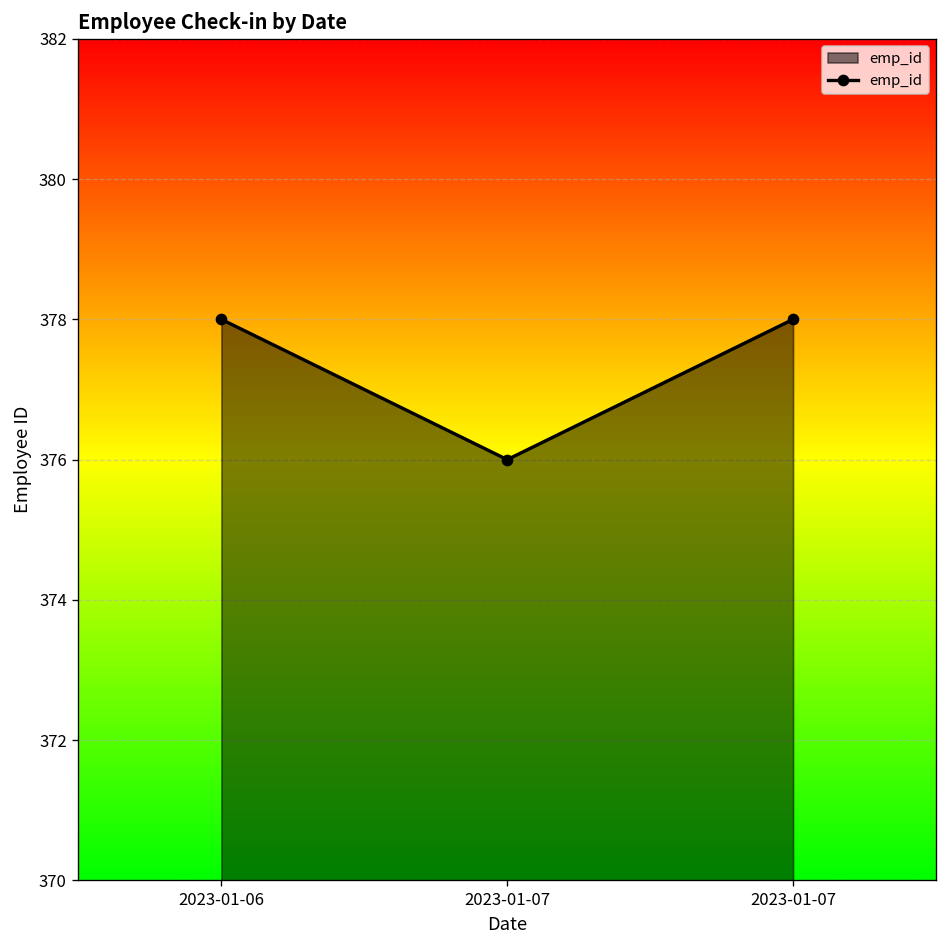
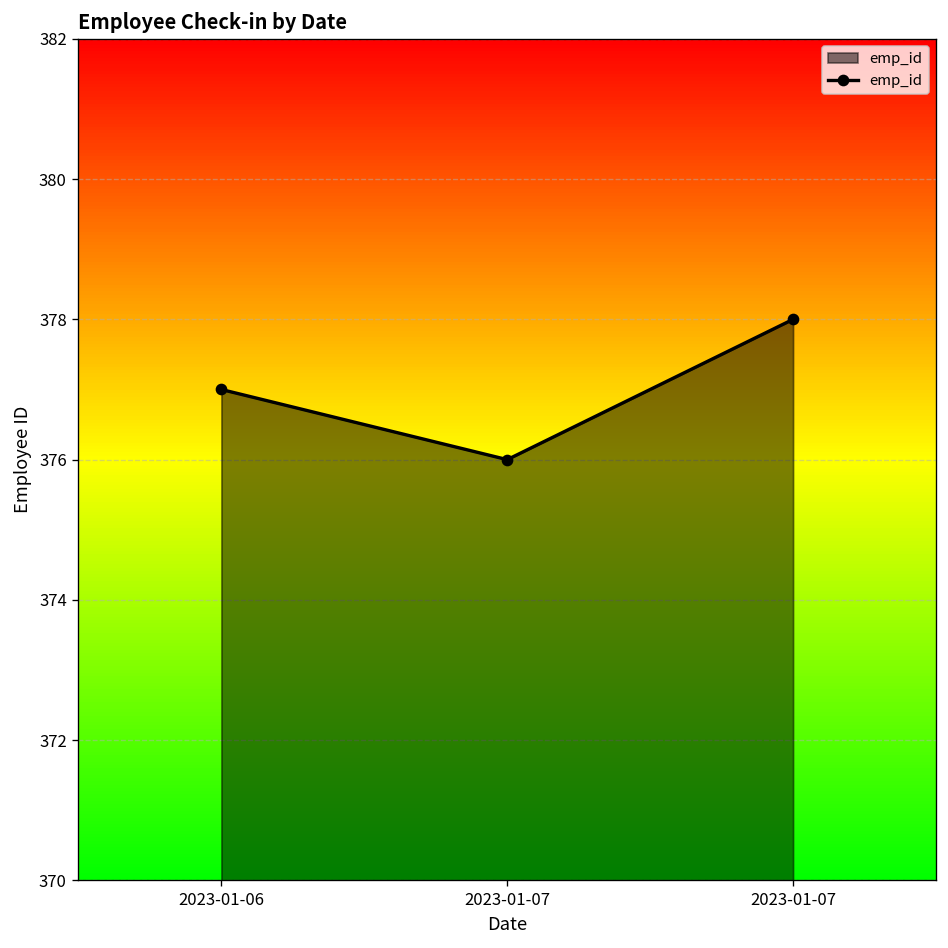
2023-01-06: 378 -> 377
